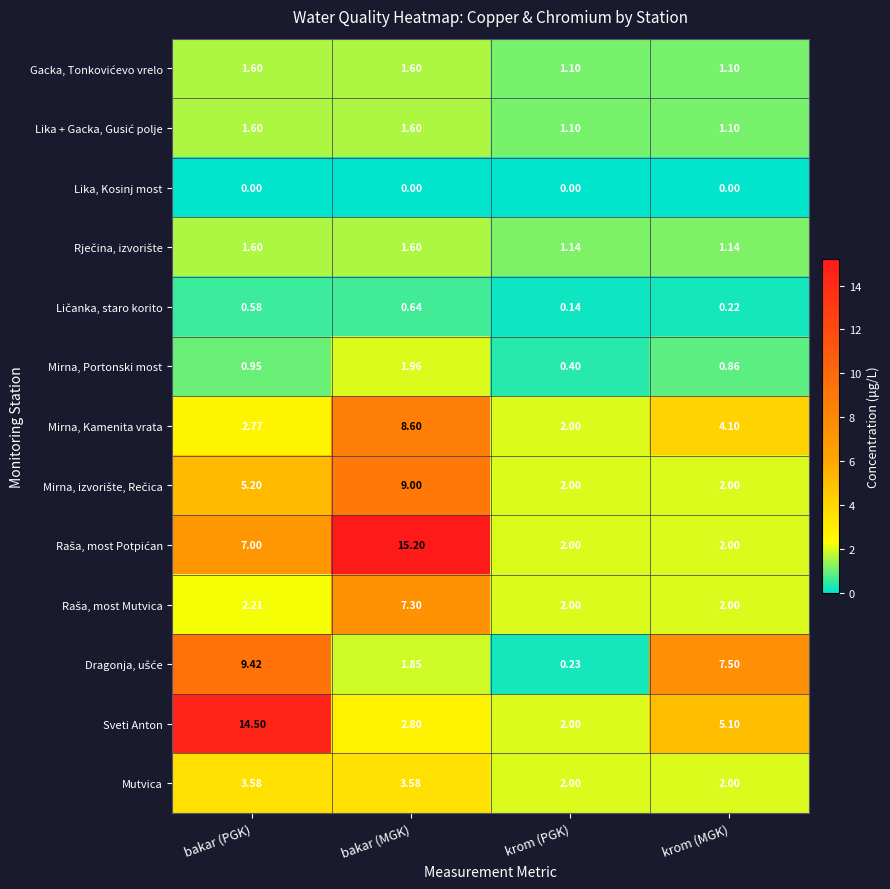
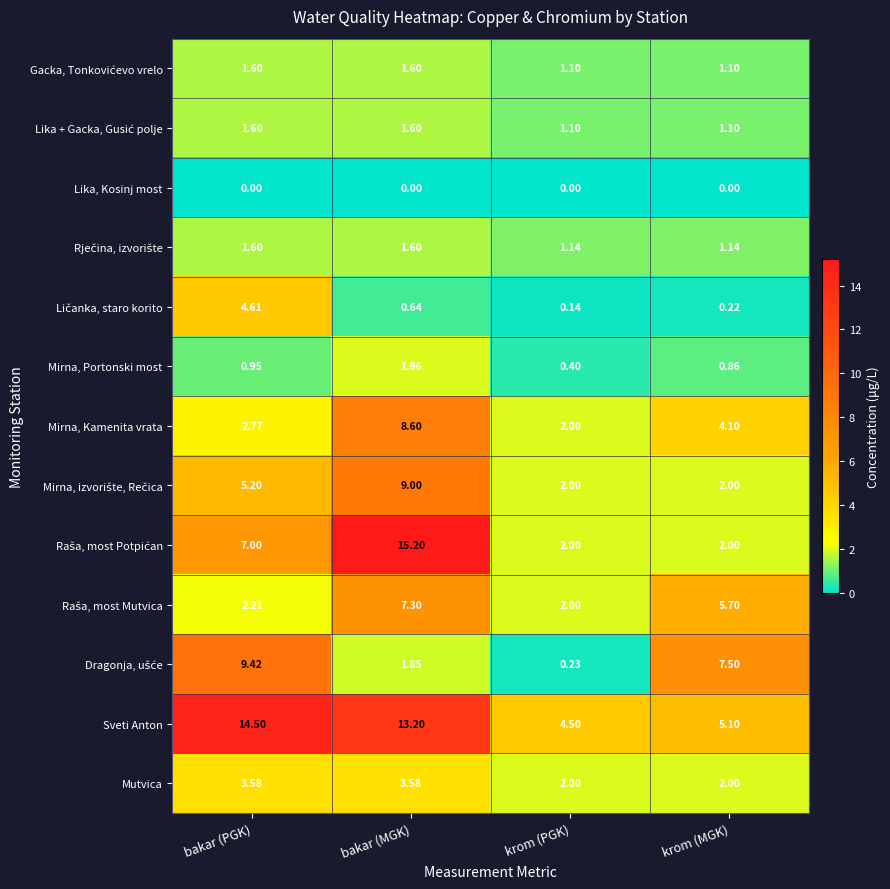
Ličanka, staro korito, bakar (PGK): 0.58 -> 4.61
Raša, most Mutvica, krom (MGK): 2.00 -> 5.70
Sveti Anton, bakar (MGK): 2.80 -> 13.20
Sveti Anton, krom (PGK): 2.00 -> 4.50
